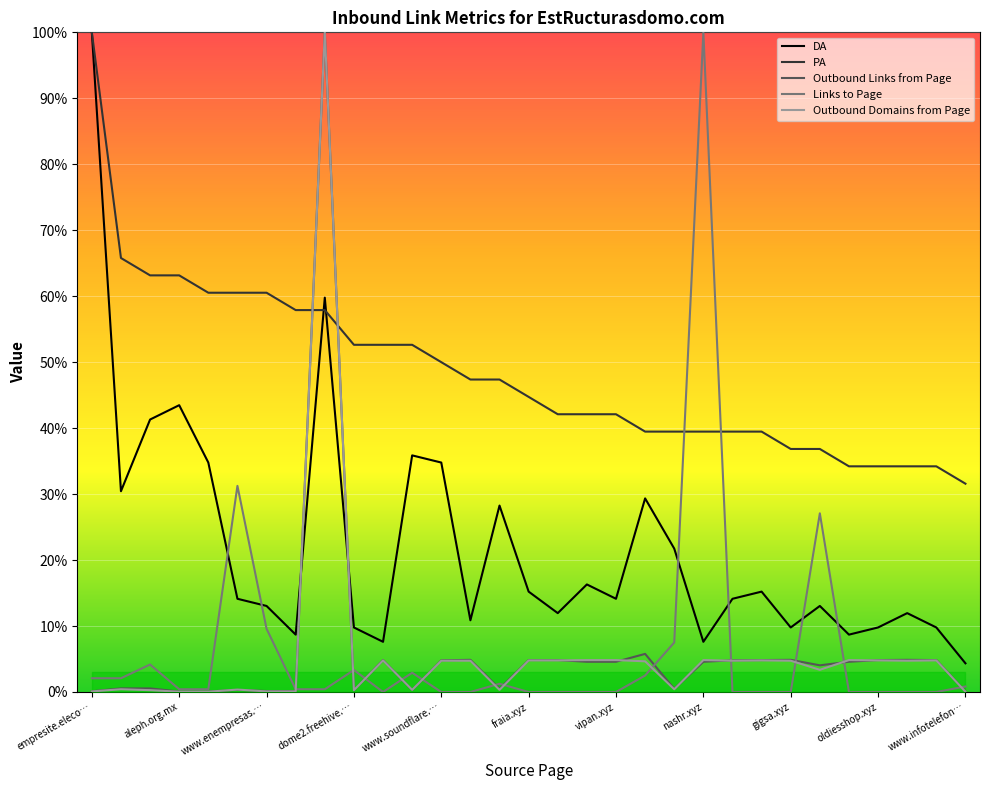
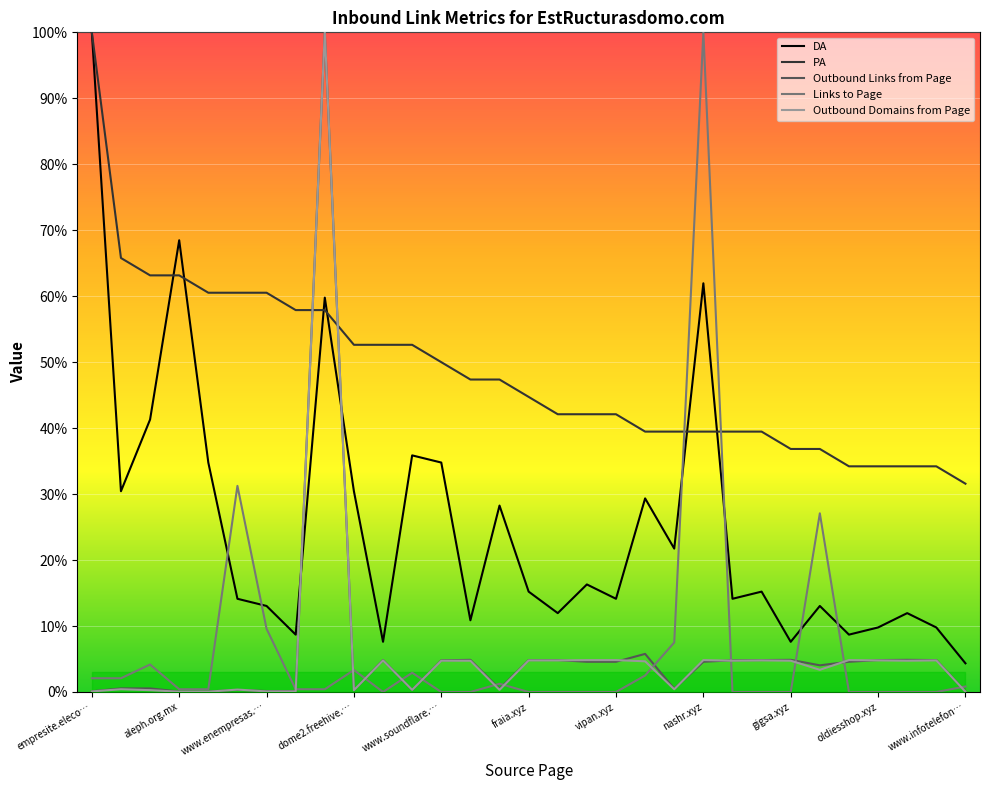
DA, aleph.org.mx: 43% -> 68%
DA, dome2.freehive.…: 10% -> 30%
DA, nashr.xyz: 8% -> 62%
DA, gigsa.xyz: 10% -> 8%
